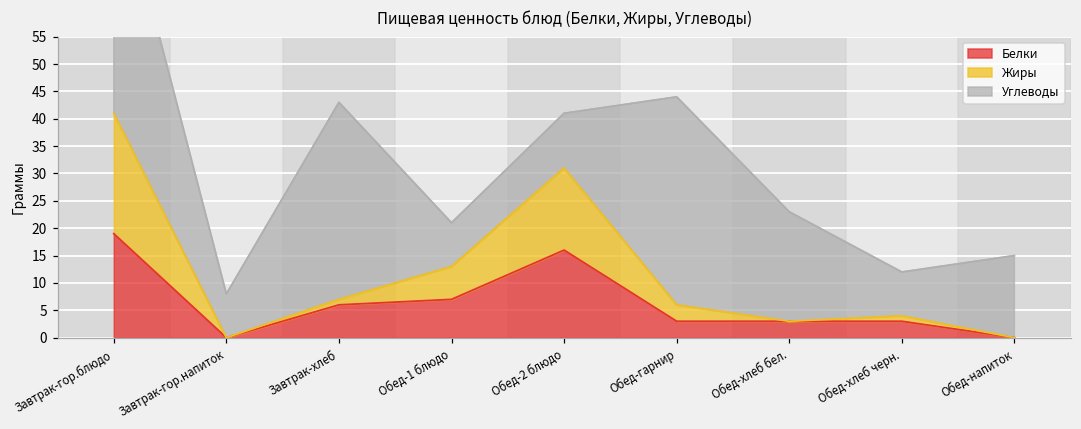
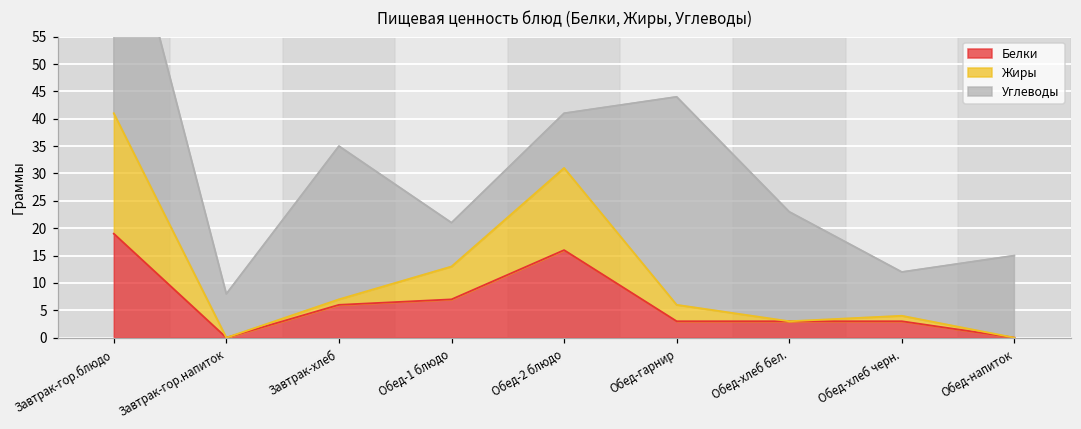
Углеводы, Завтрак-хлеб: 36 -> 28
